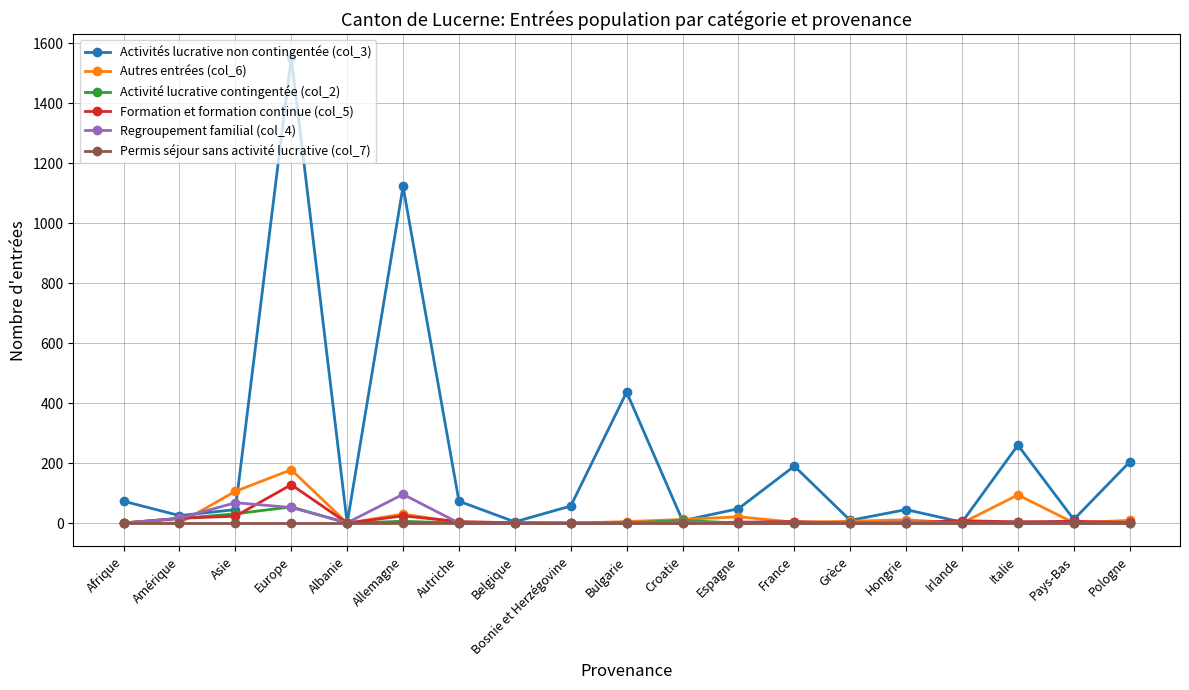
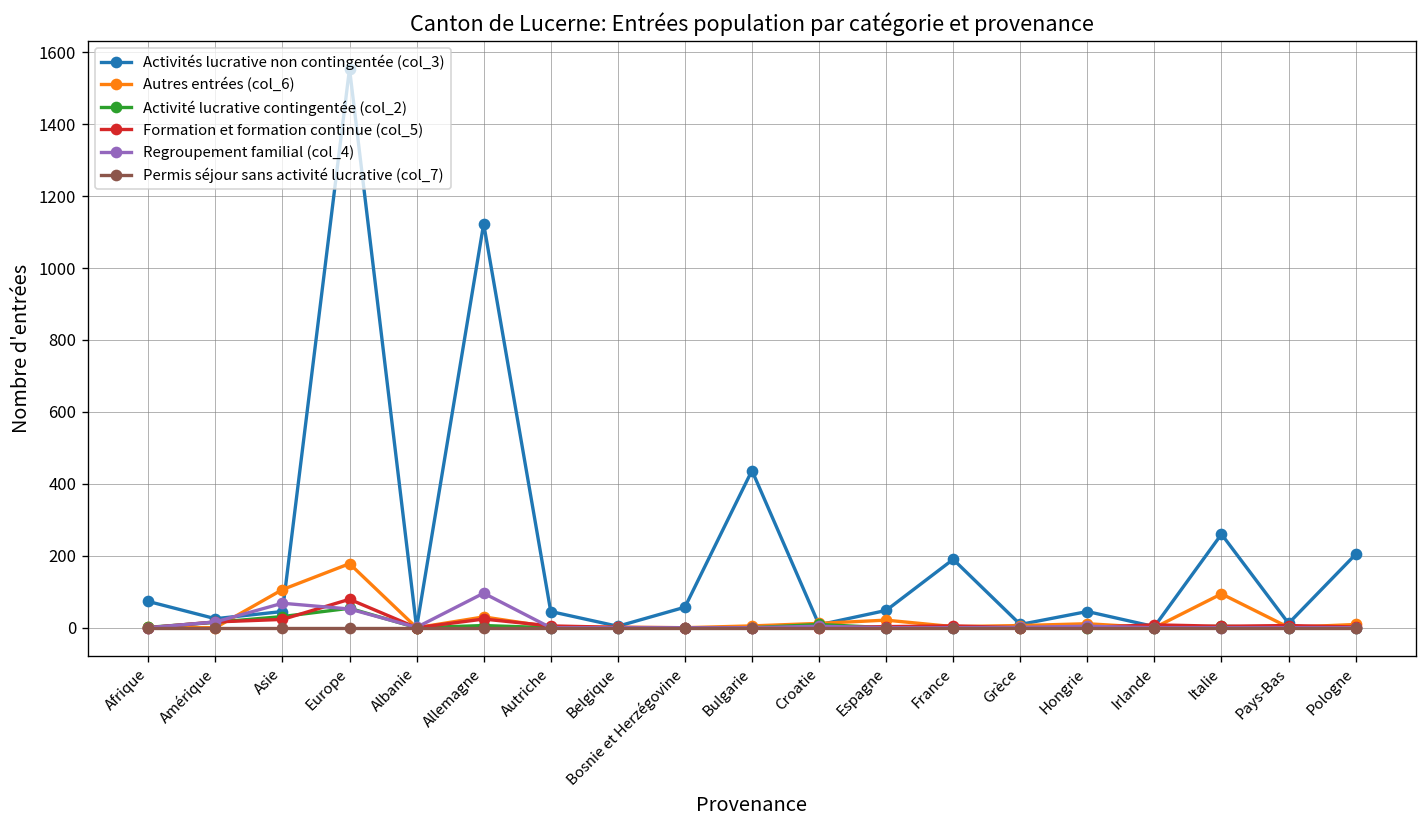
Formation et formation continue (col_5), Europe: 130 -> 80
Activités lucrative non contingentée (col_3), Autriche: 70 -> 50
